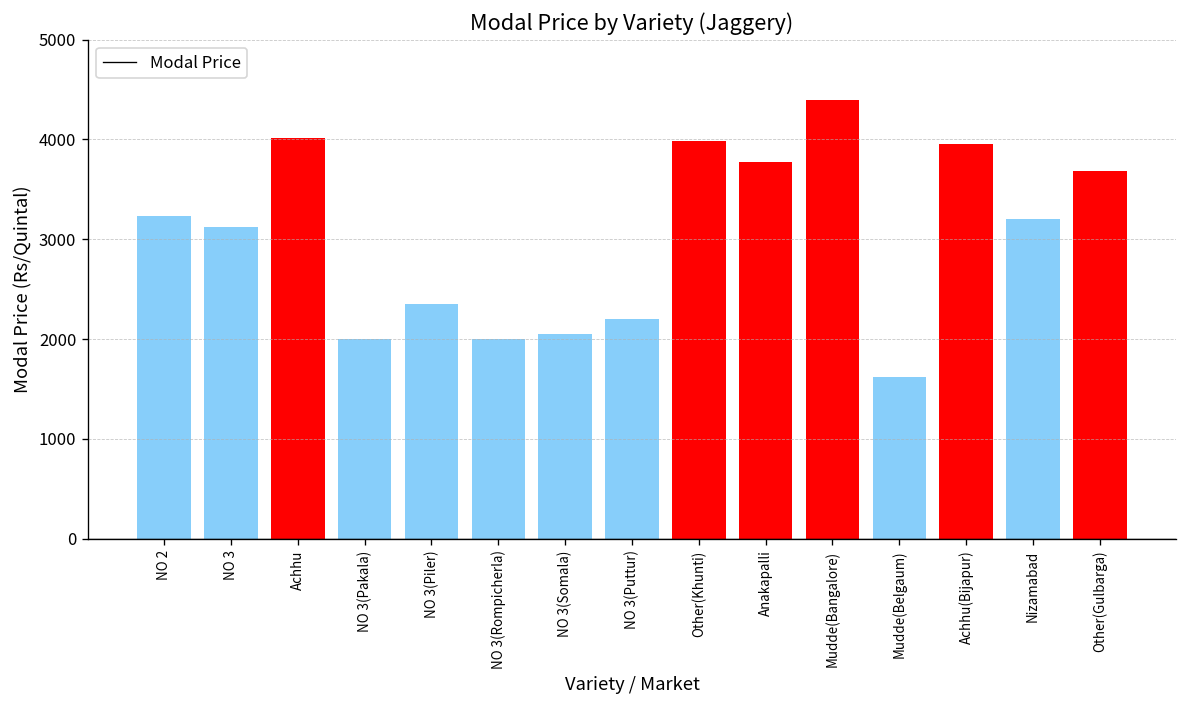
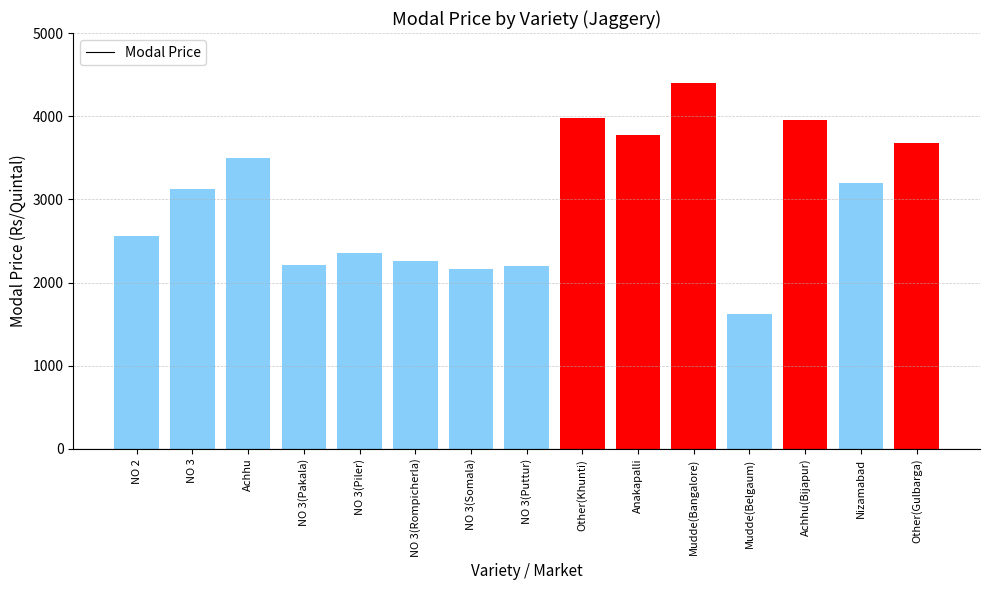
NO 2: 3200 -> 2600
Achhu: 4000 -> 3500
NO 3(Pakala): 2000 -> 2200
NO 3(Rompicherla): 2000 -> 2300
NO 3(Somala): 2100 -> 2200
